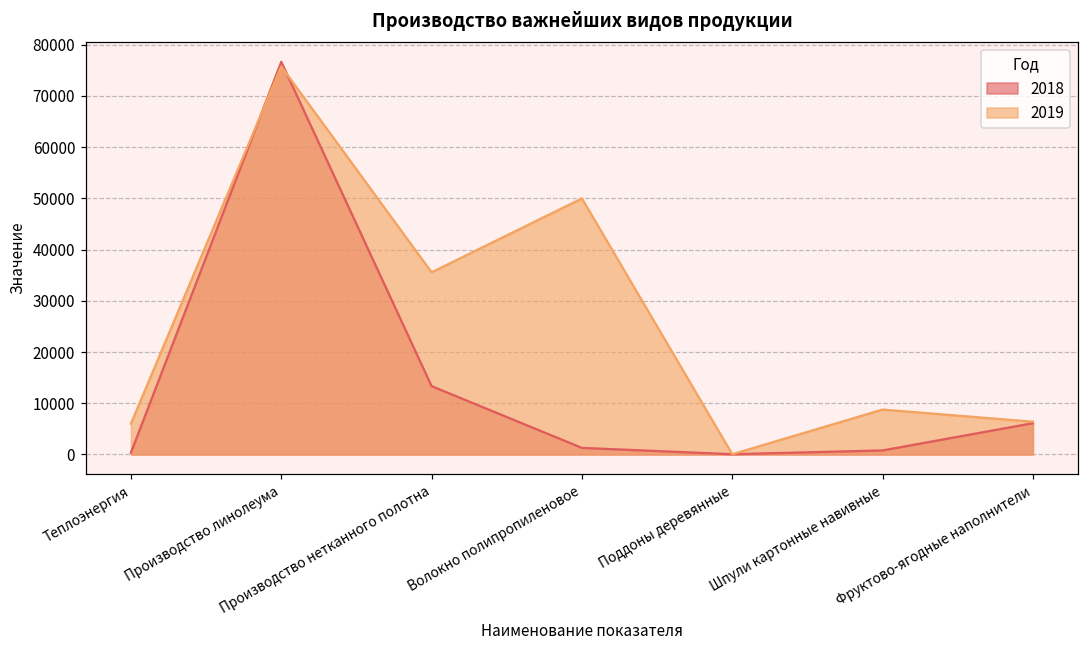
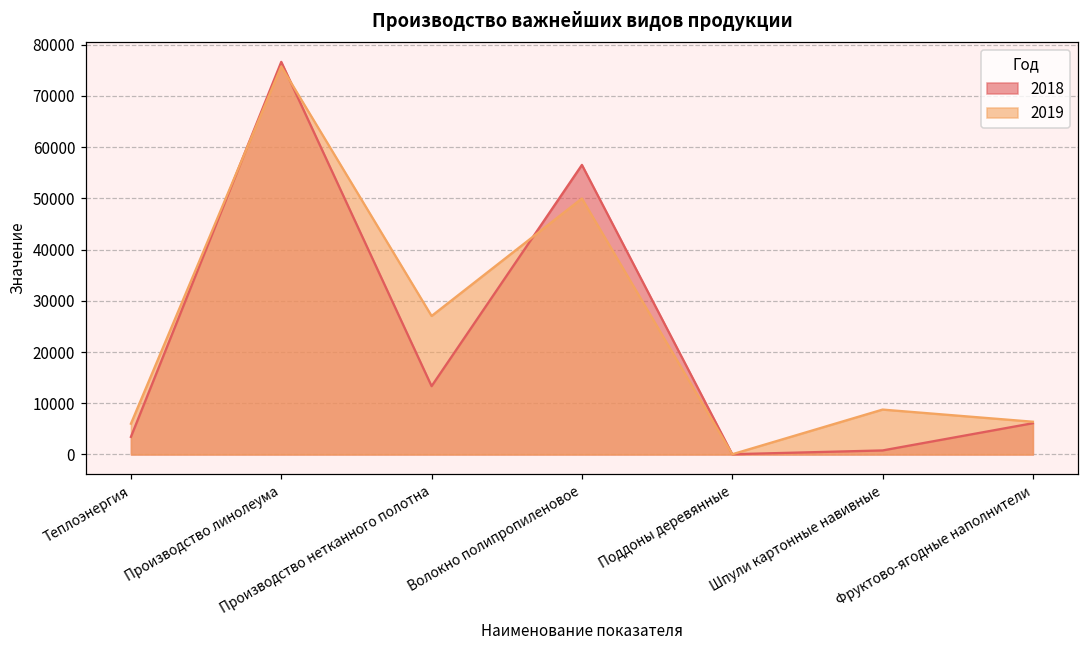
2018, Теплоэнергия: 0 -> 3000
2019, Производство нетканного полотна: 36000 -> 27000
2018, Волокно полипропиленовое: 1000 -> 57000
